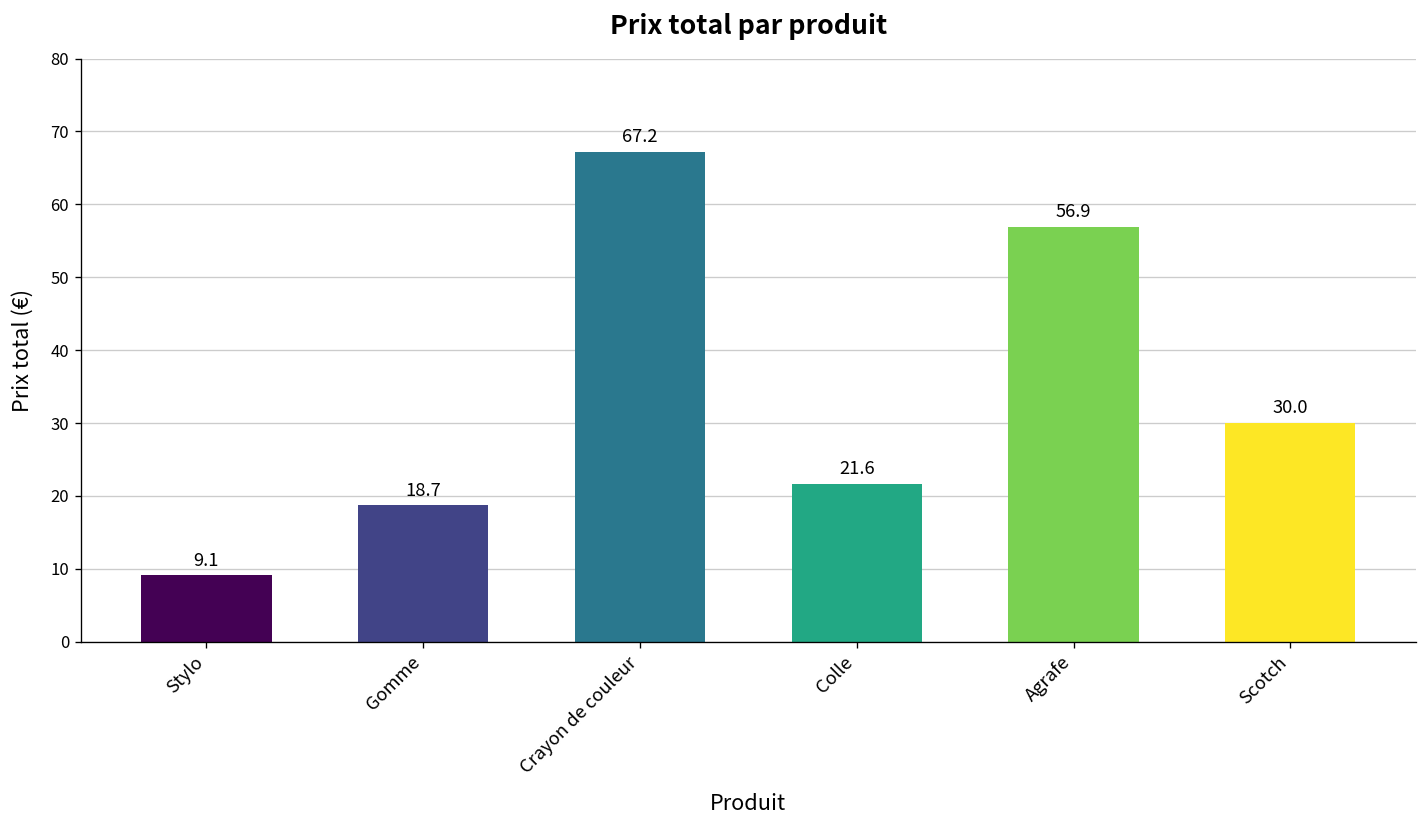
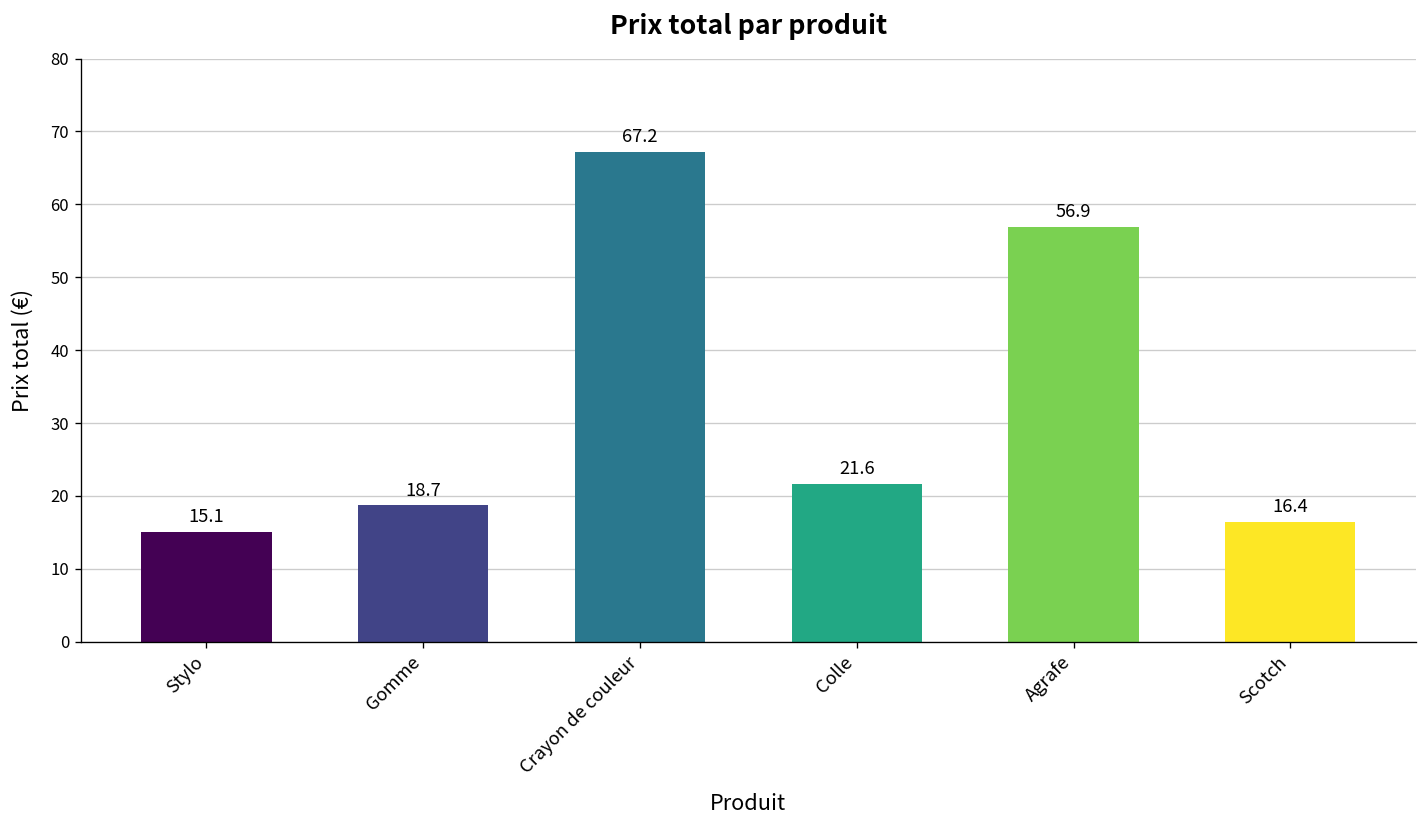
Stylo: 9.1 -> 15.1
Scotch: 30.0 -> 16.4
